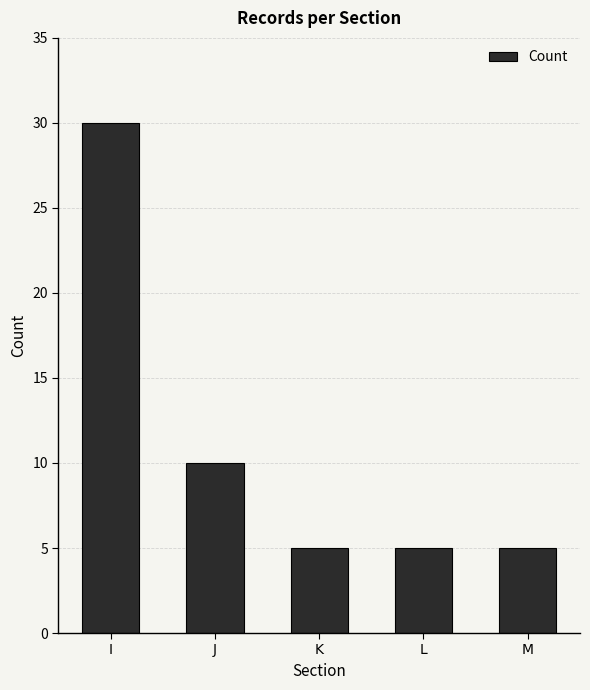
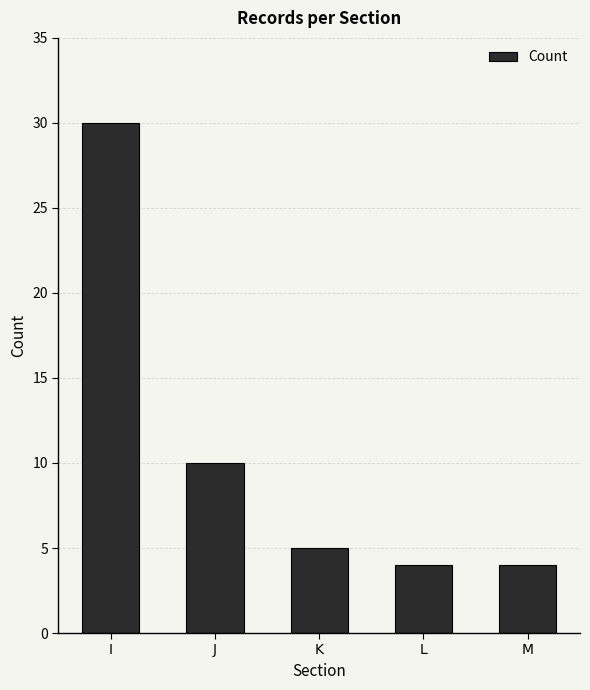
L: 5 -> 4
M: 5 -> 4
